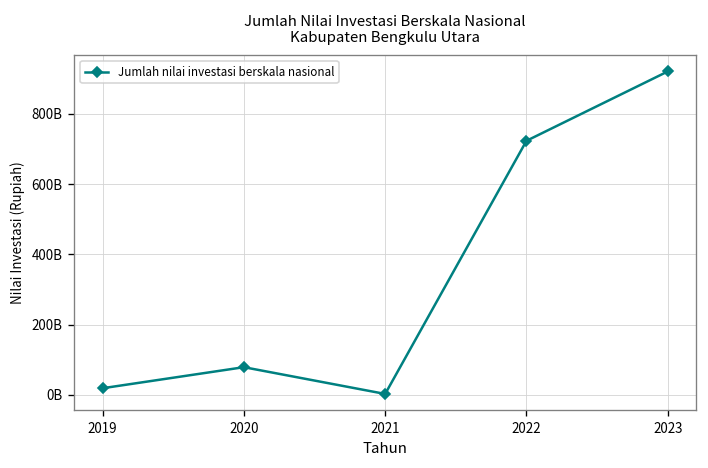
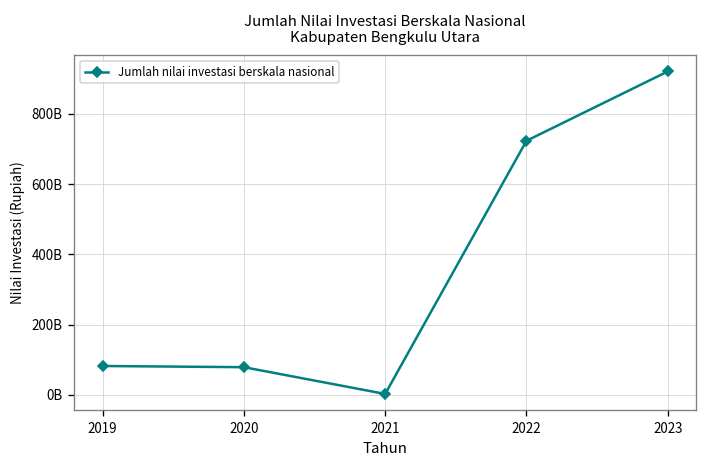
2019: 20000000000 -> 80000000000
